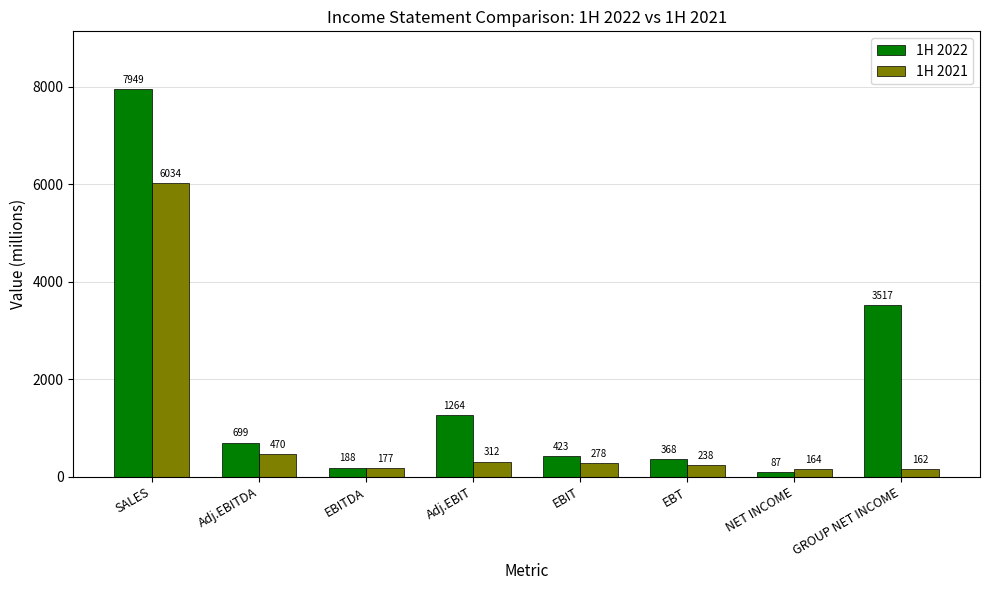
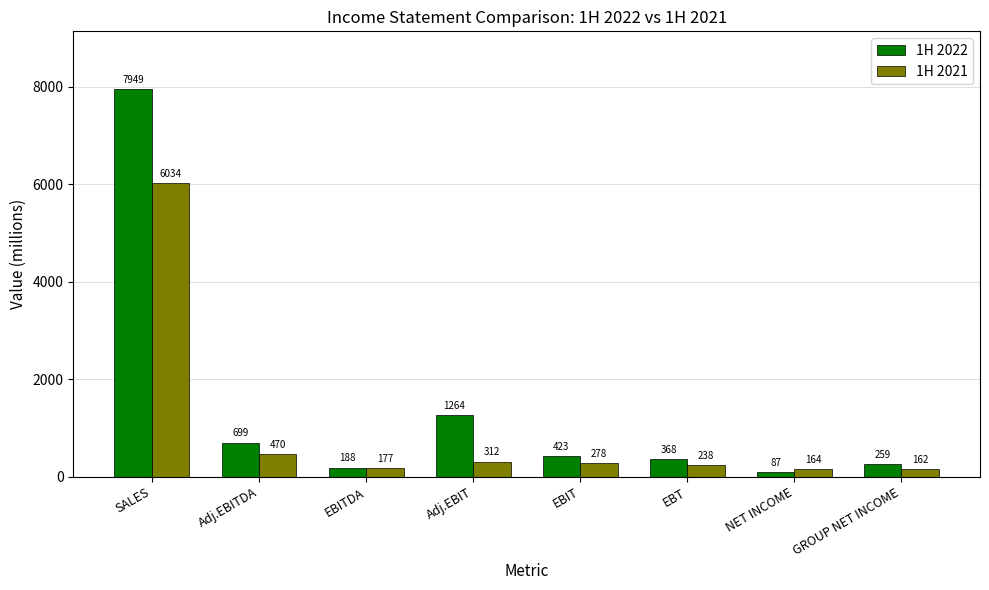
1H 2022, GROUP NET INCOME: 3517 -> 259
